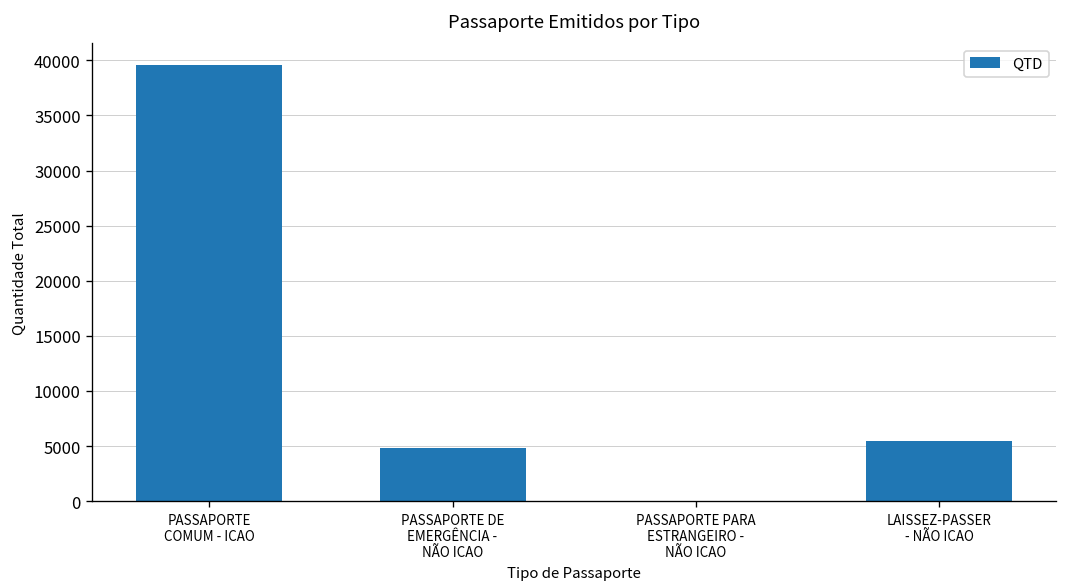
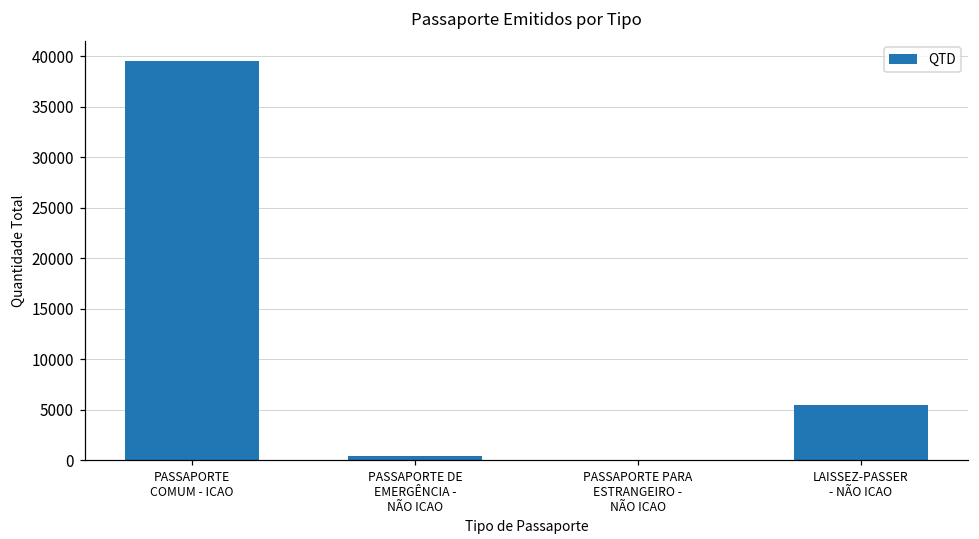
PASSAPORTE DE EMERGÊNCIA - NÃO ICAO: 5000 -> 0
